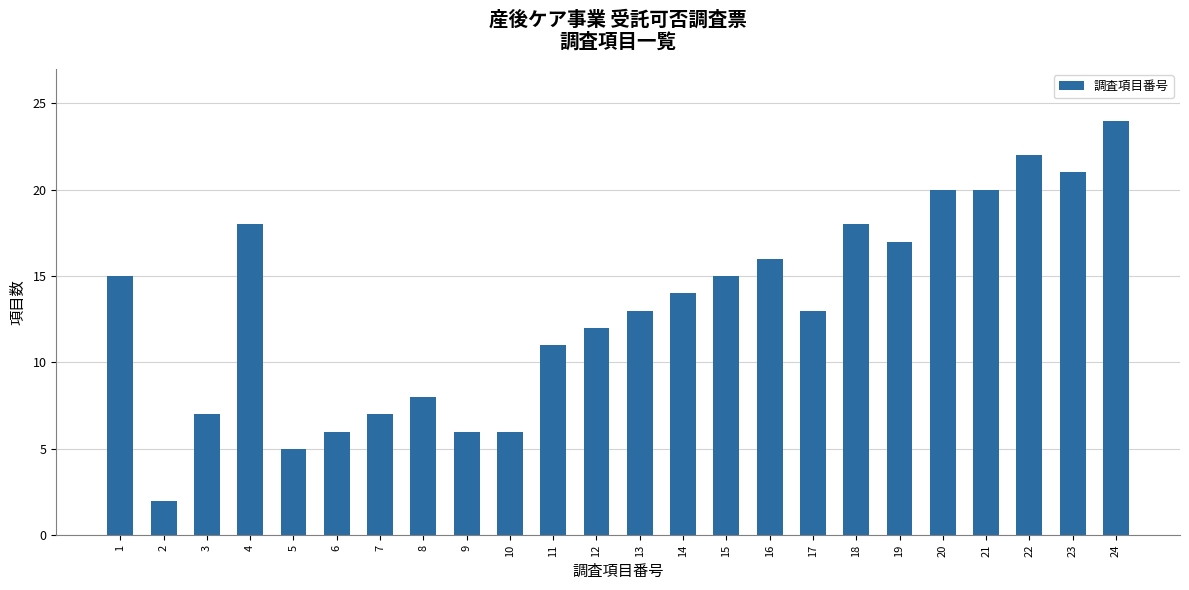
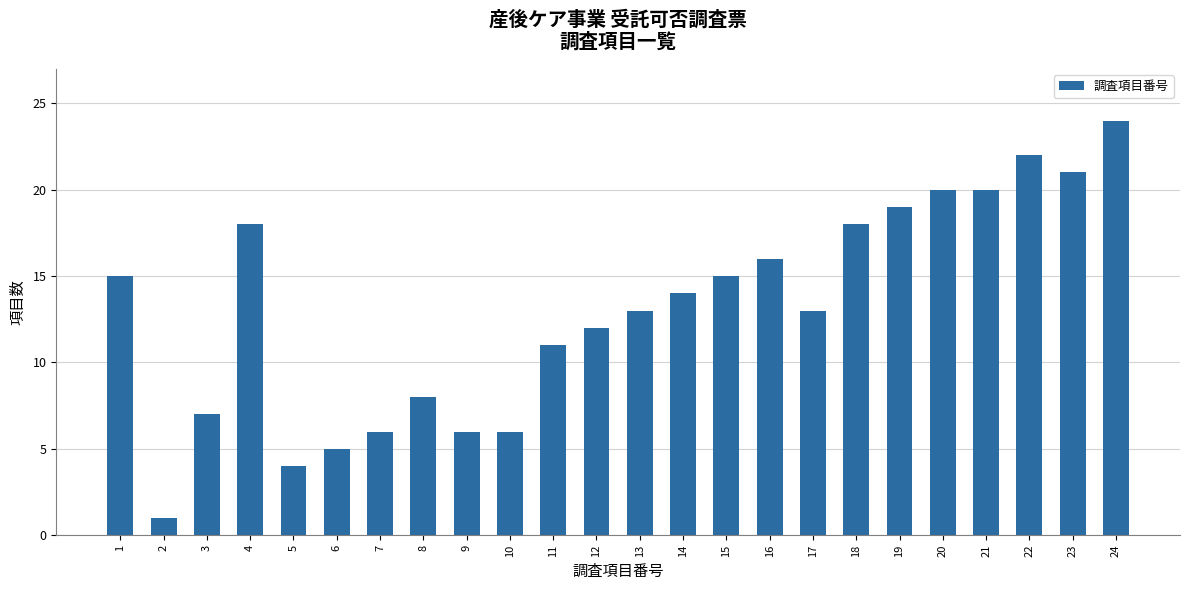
2: 2 -> 1
5: 5 -> 4
6: 6 -> 5
7: 7 -> 6
19: 17 -> 19
